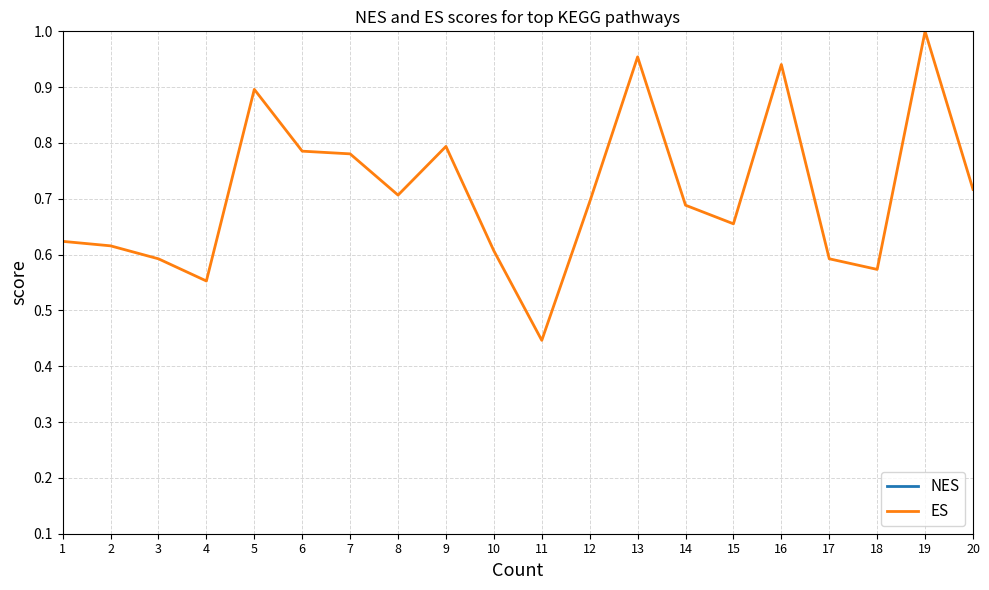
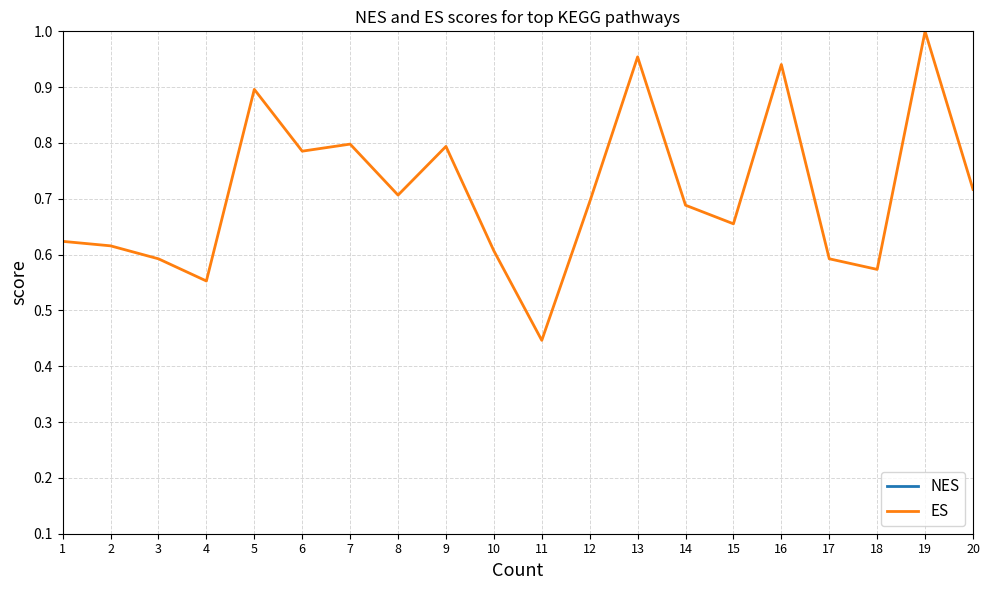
ES, 7: 0.78 -> 0.80
